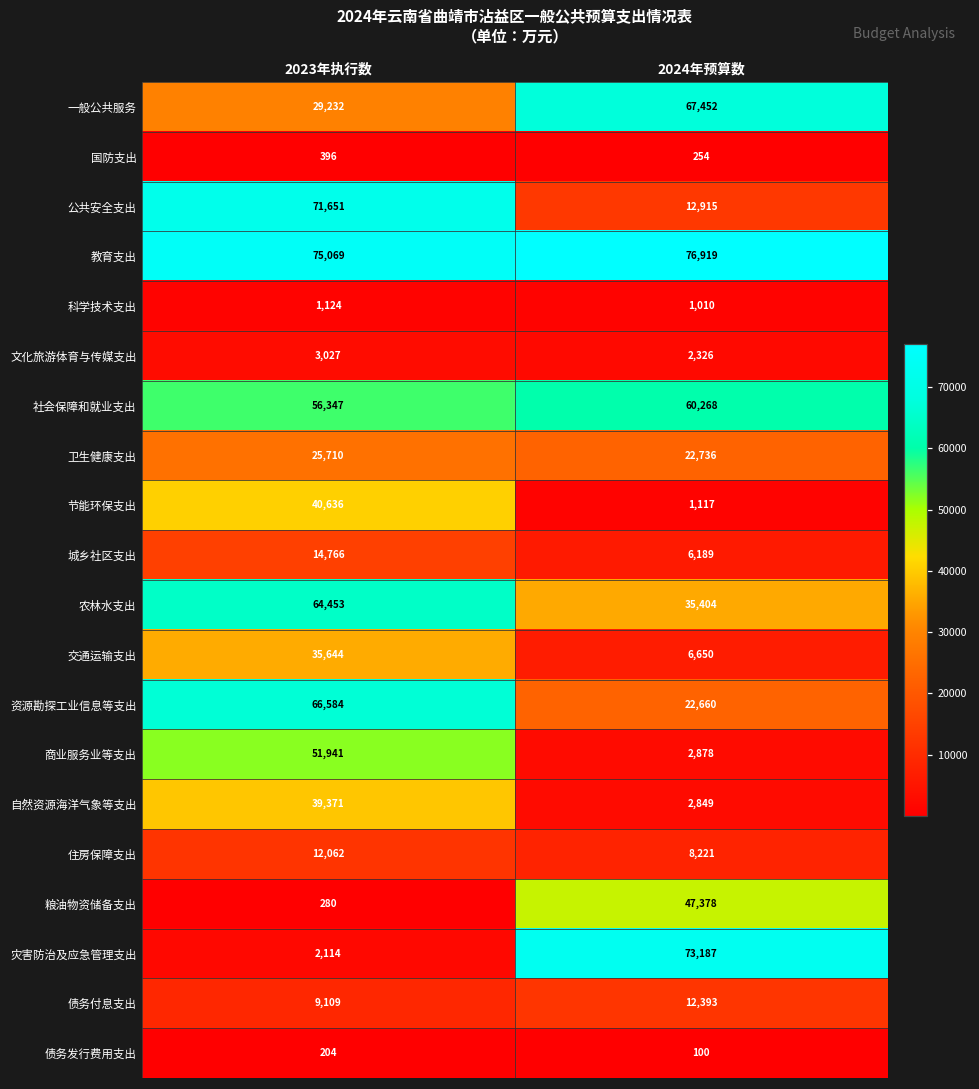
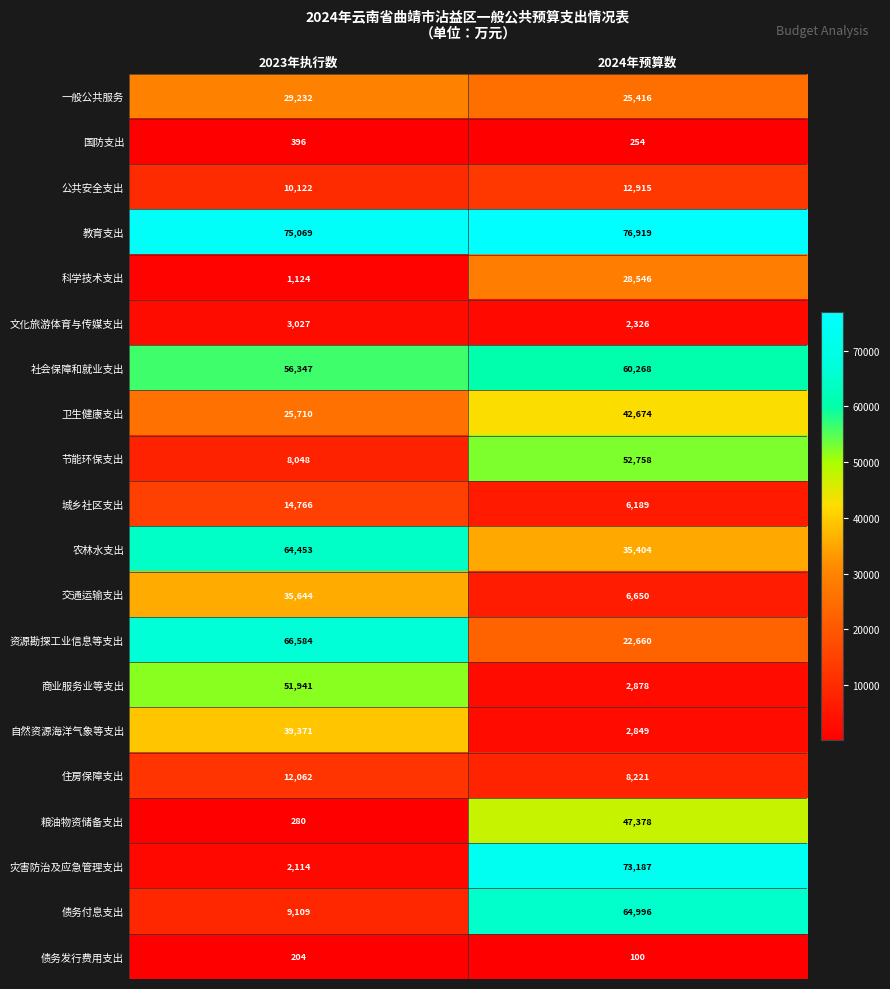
一般公共服务, 2024年预算数: 67,452 -> 25,416
公共安全支出, 2023年执行数: 71,651 -> 10,122
科学技术支出, 2024年预算数: 1,010 -> 28,546
卫生健康支出, 2024年预算数: 22,736 -> 42,674
节能环保支出, 2023年执行数: 40,636 -> 8,048
节能环保支出, 2024年预算数: 1,117 -> 52,758
债务付息支出, 2024年预算数: 12,393 -> 64,996
